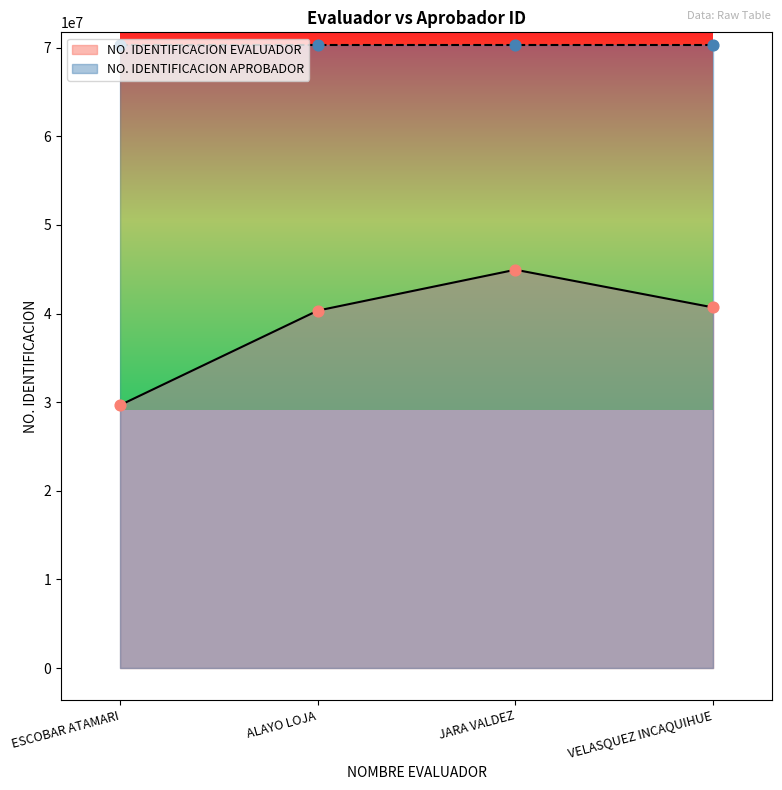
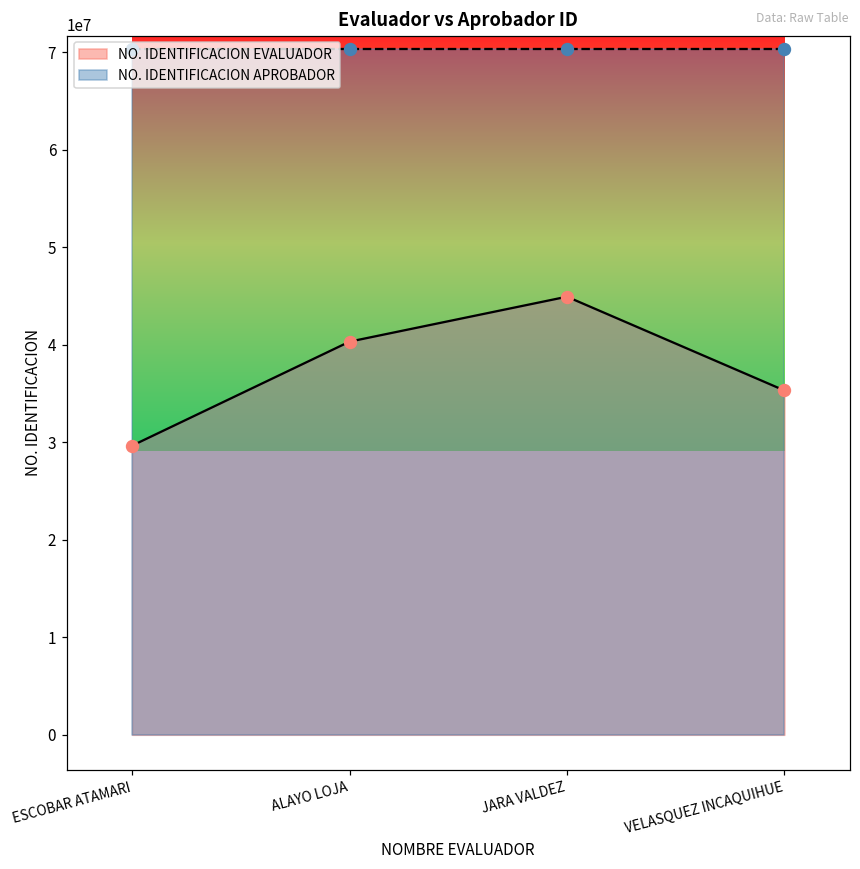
NO. IDENTIFICACION EVALUADOR, VELASQUEZ INCAQUIHUE: 41000000 -> 35000000
